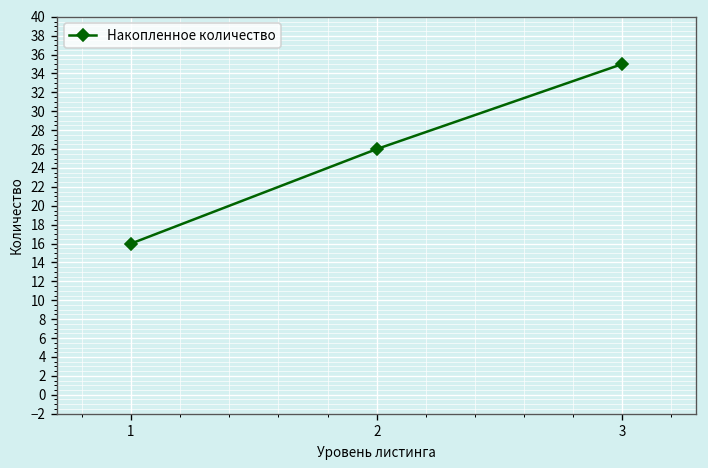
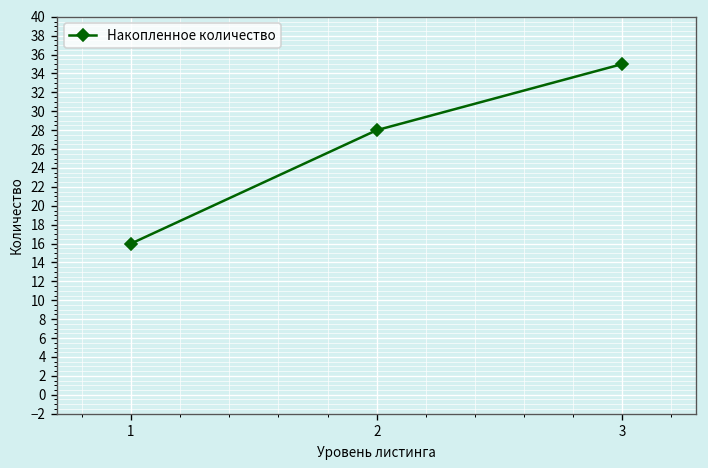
2: 26 -> 28
